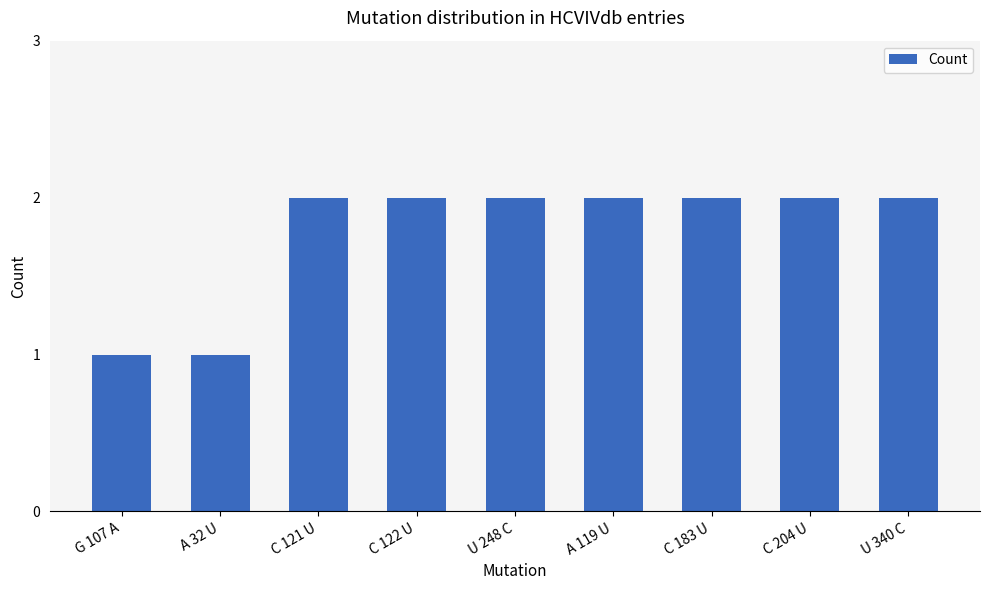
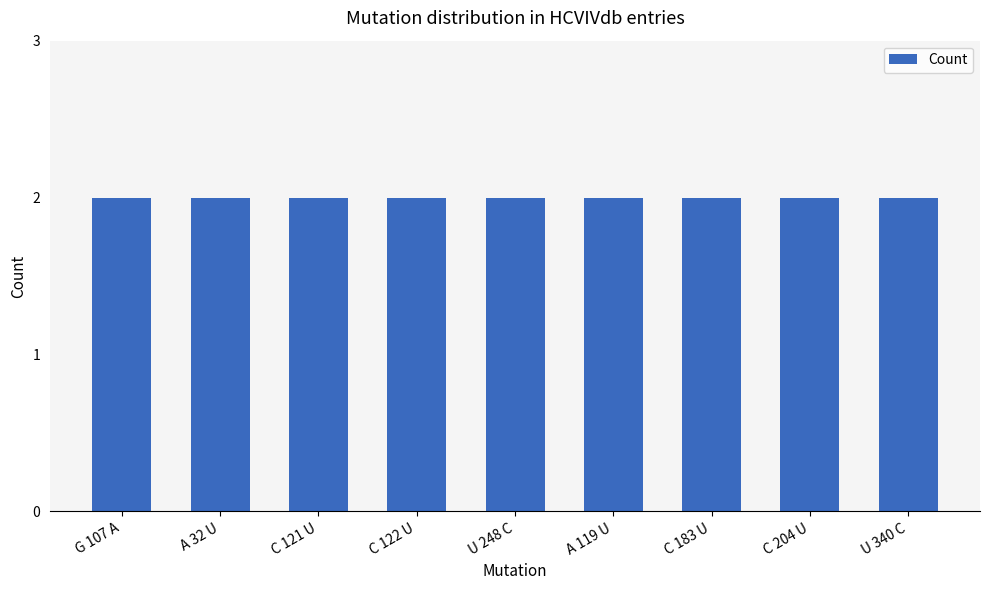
G 107 A: 1 -> 2
A 32 U: 1 -> 2
